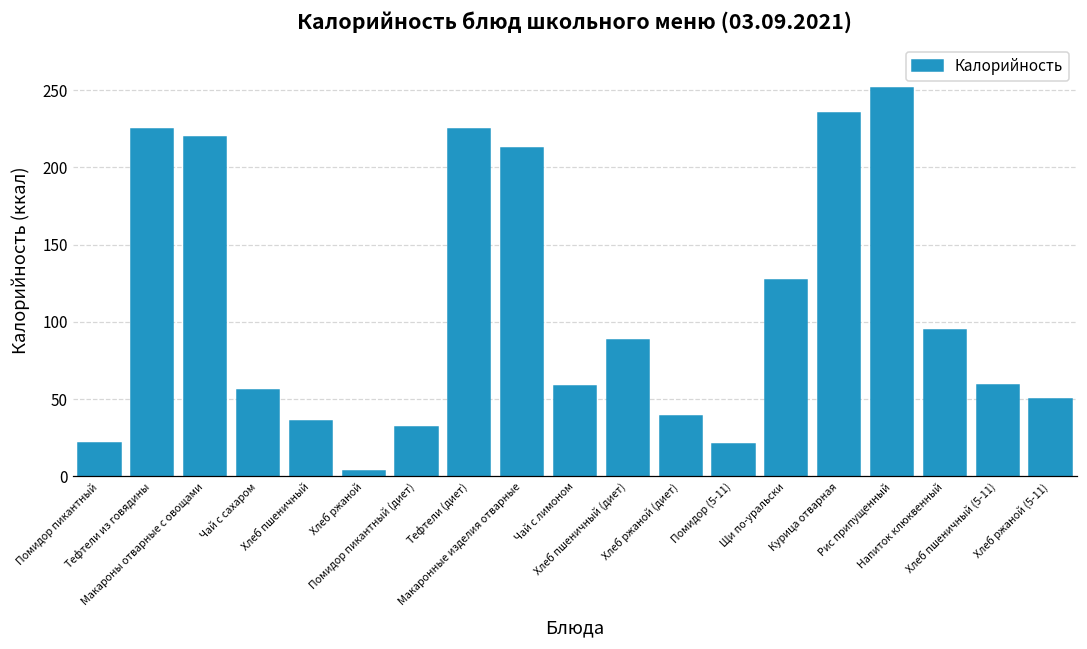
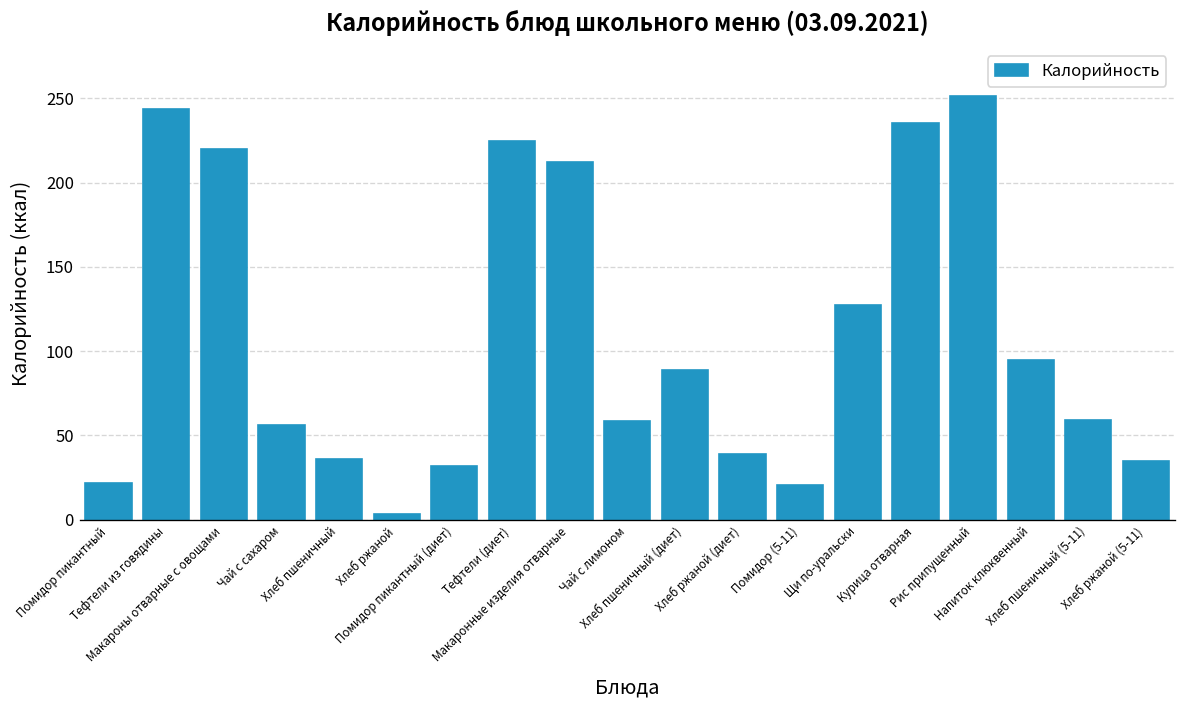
Тефтели из говядины: 225 -> 244
Хлеб ржаной (5-11): 50 -> 35
